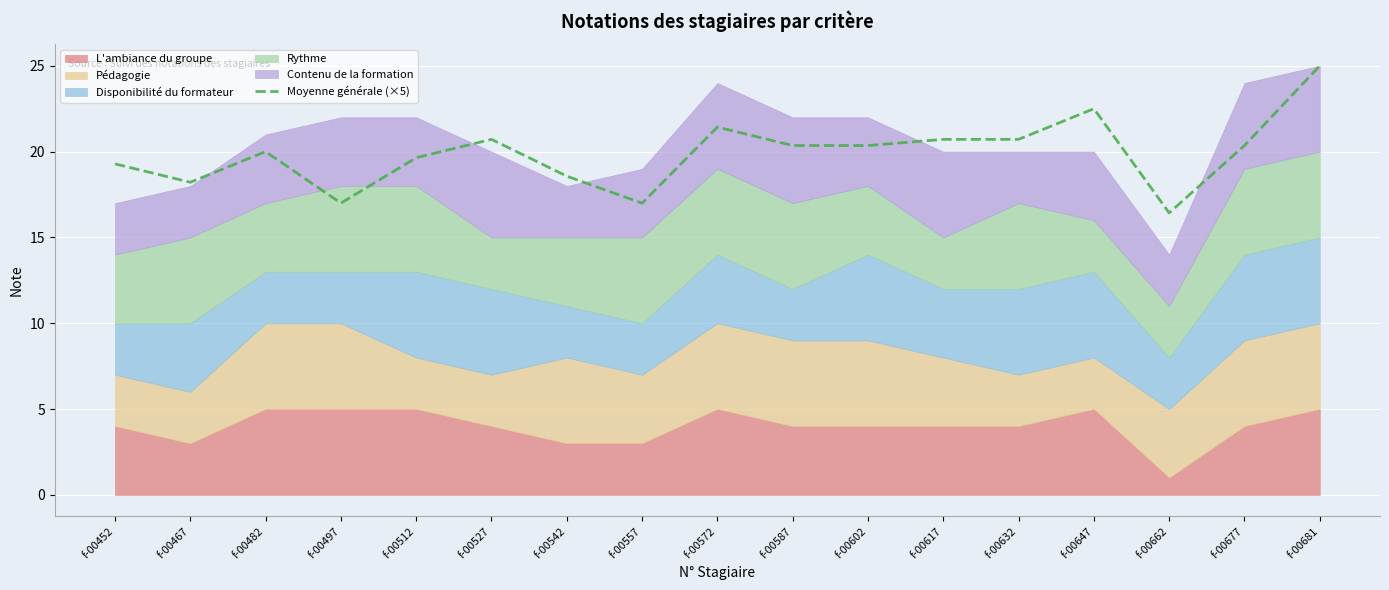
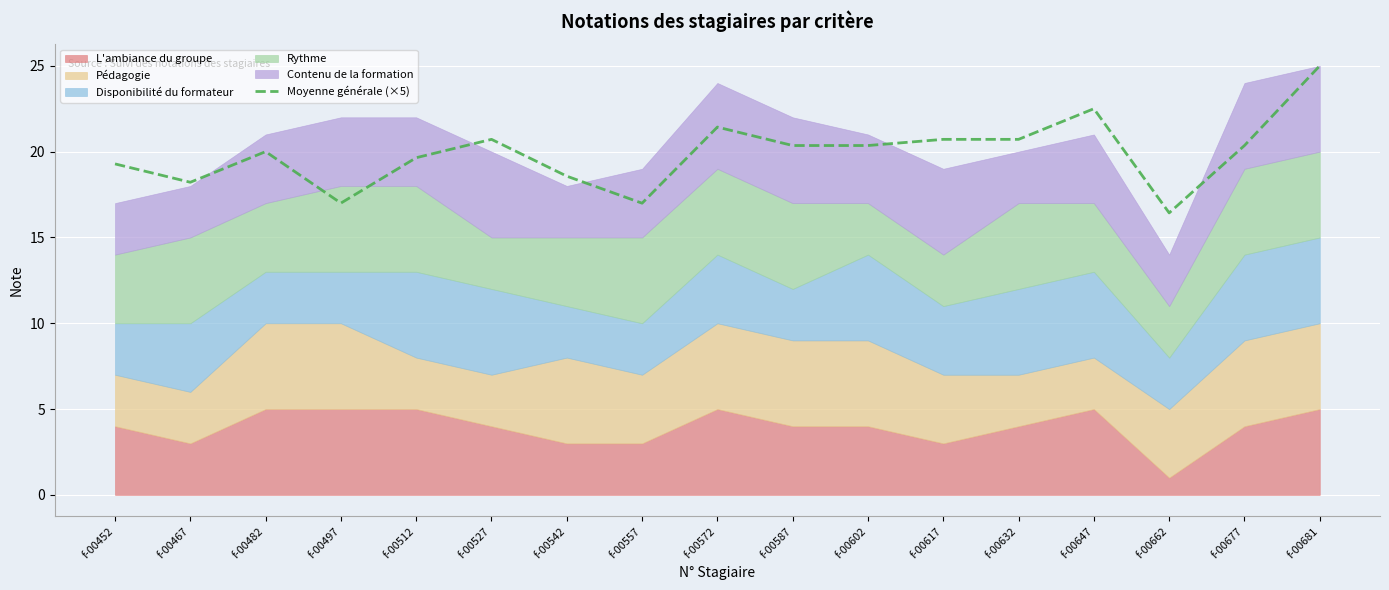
Rythme, f-00602: 4 -> 3
L'ambiance du groupe, f-00617: 4 -> 3
Rythme, f-00647: 3 -> 4
